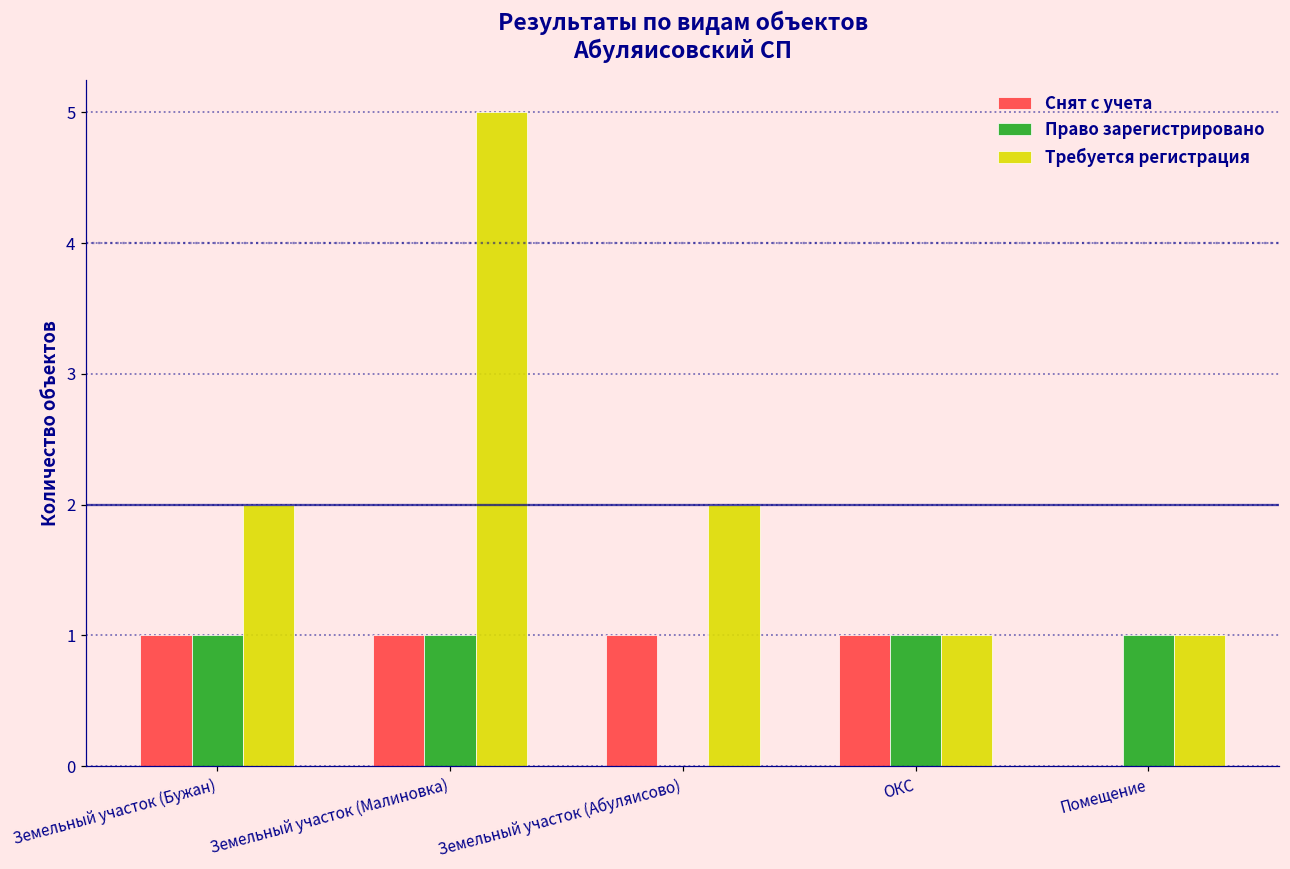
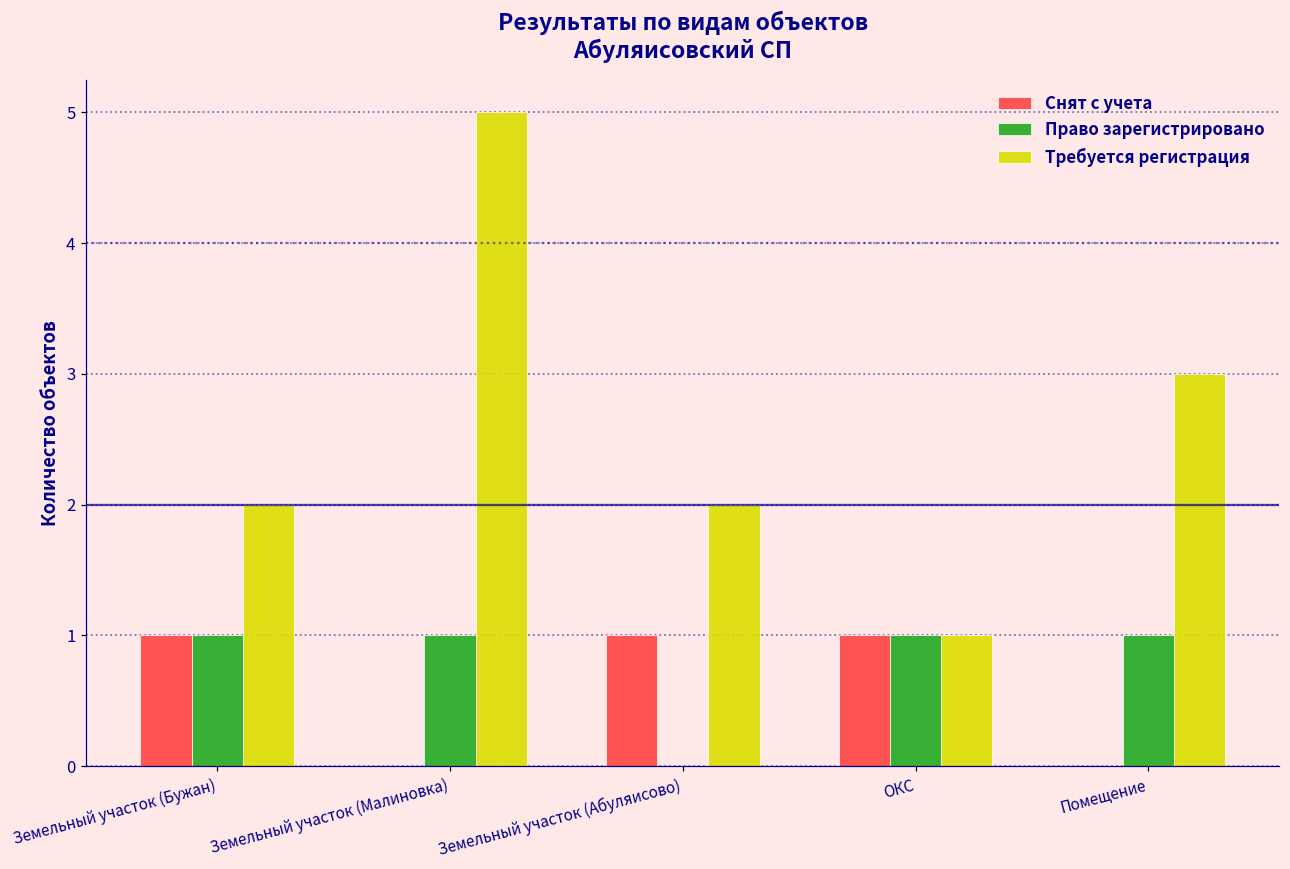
Снят с учета, Земельный участок (Малиновка): 1 -> 0
Требуется регистрация, Помещение: 1 -> 3
